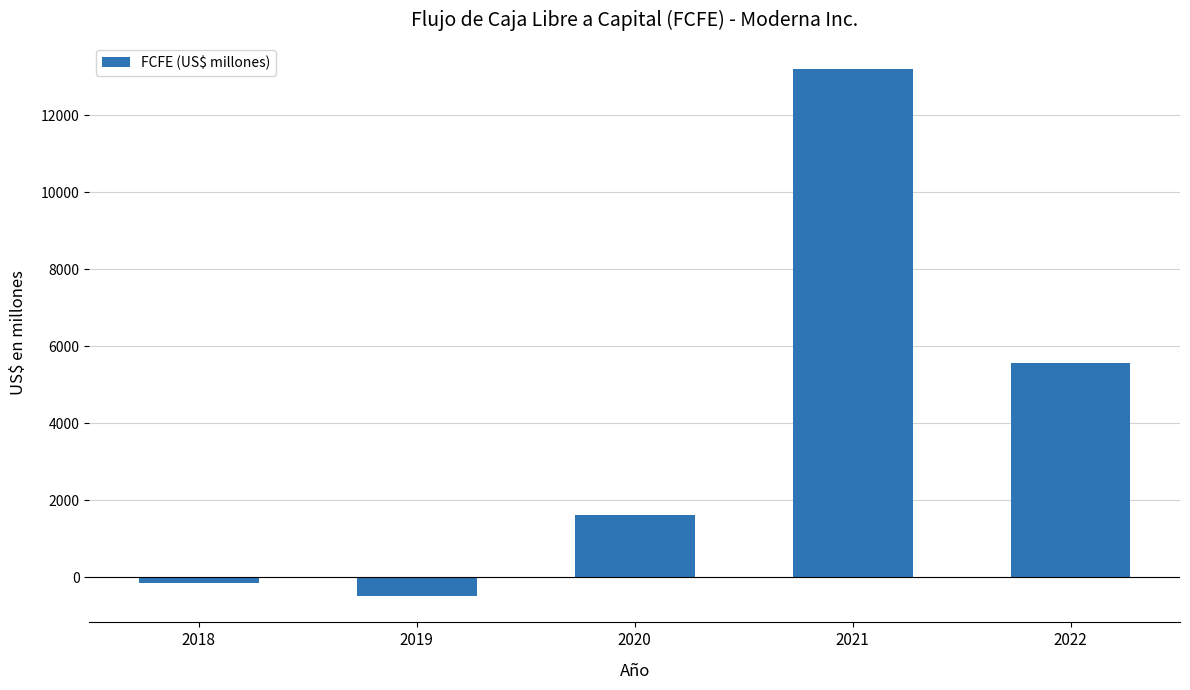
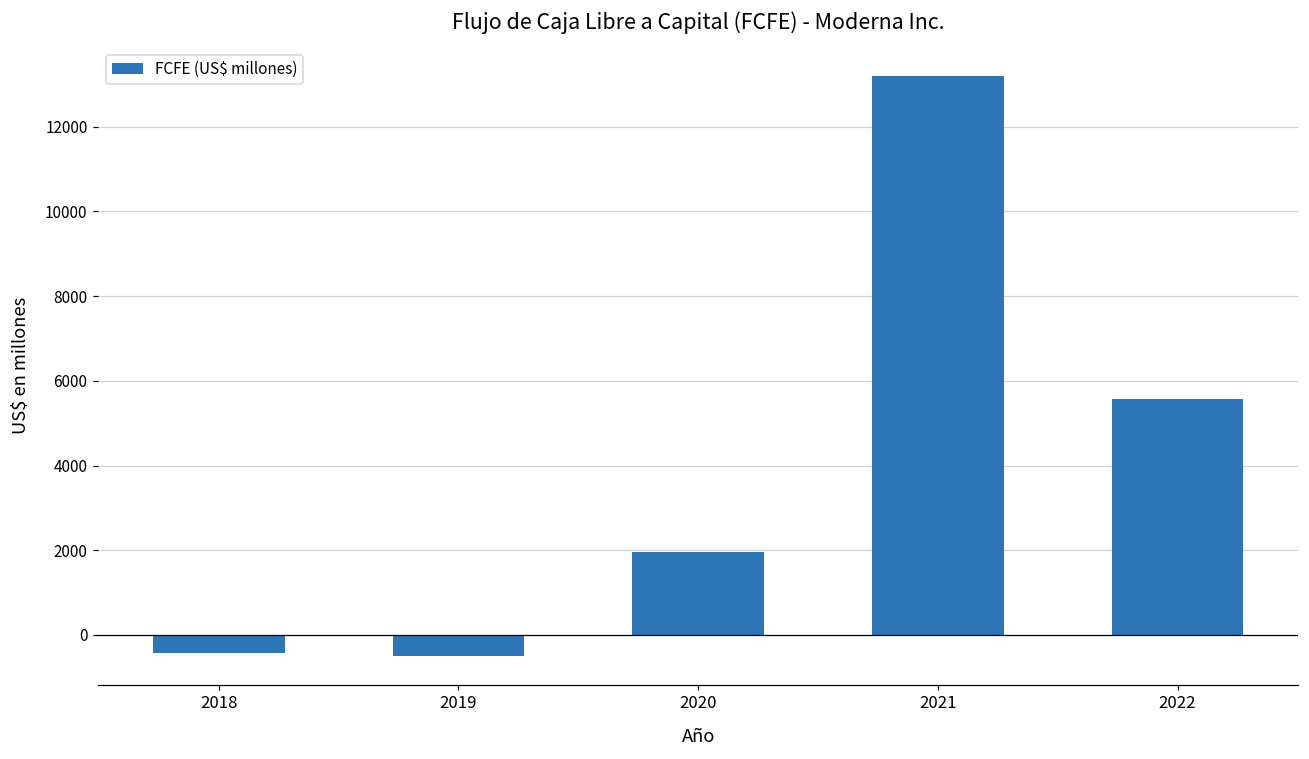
2018: -200 -> -400
2020: 1600 -> 2000
